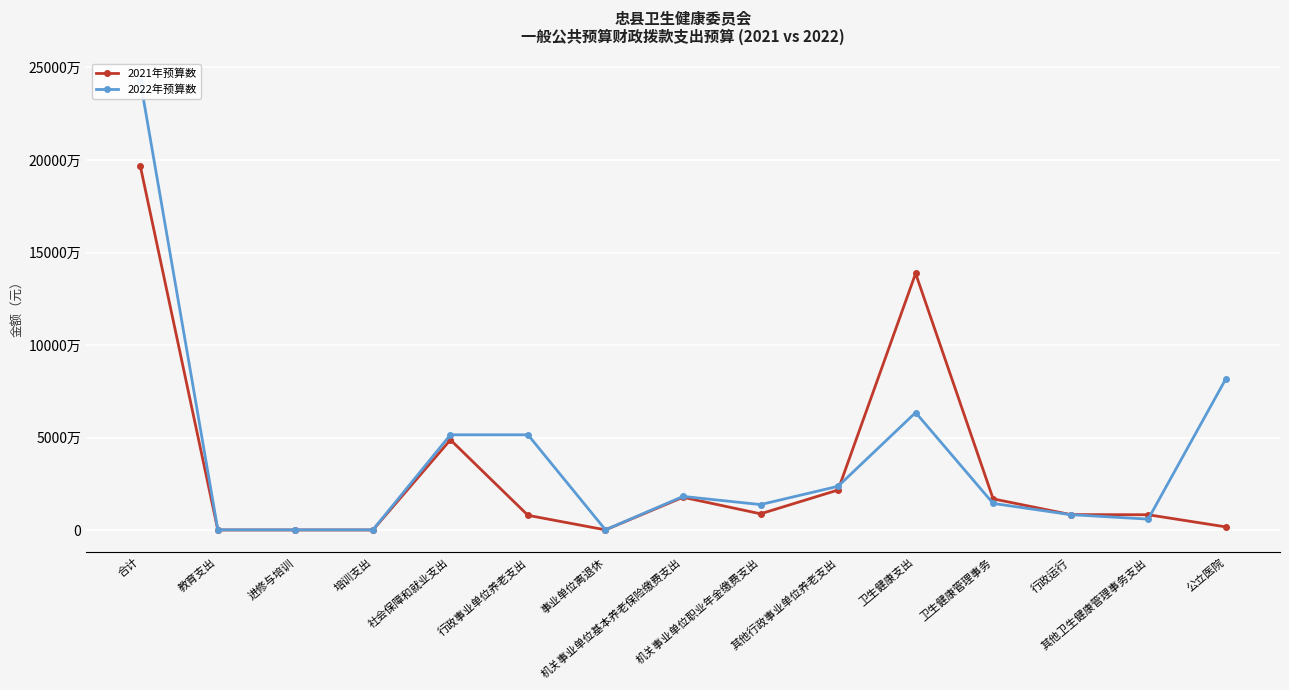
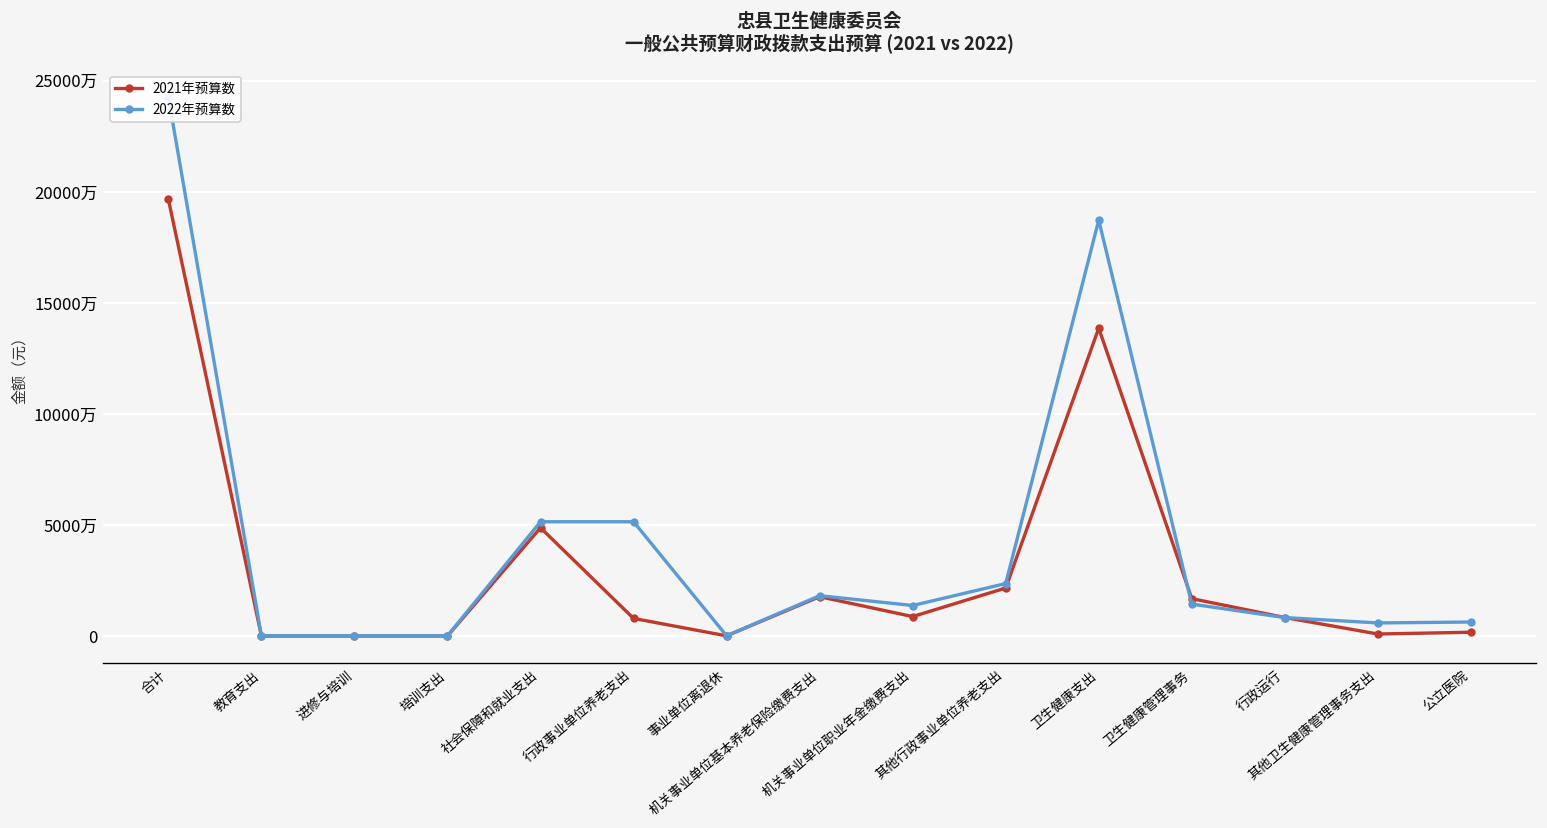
2022年预算数, 卫生健康支出: 6400万 -> 18700万
2021年预算数, 其他卫生健康管理事务支出: 800万 -> 100万
2022年预算数, 公立医院: 8200万 -> 600万
